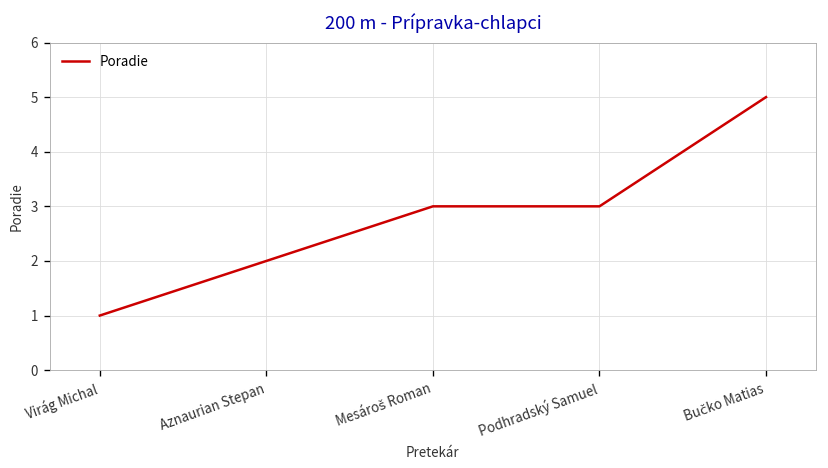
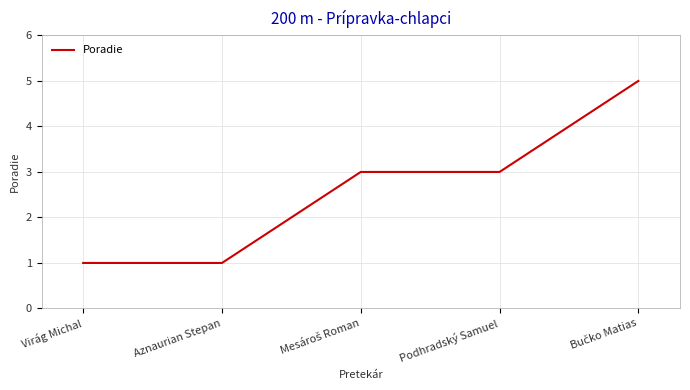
Aznaurian Stepan: 2 -> 1
